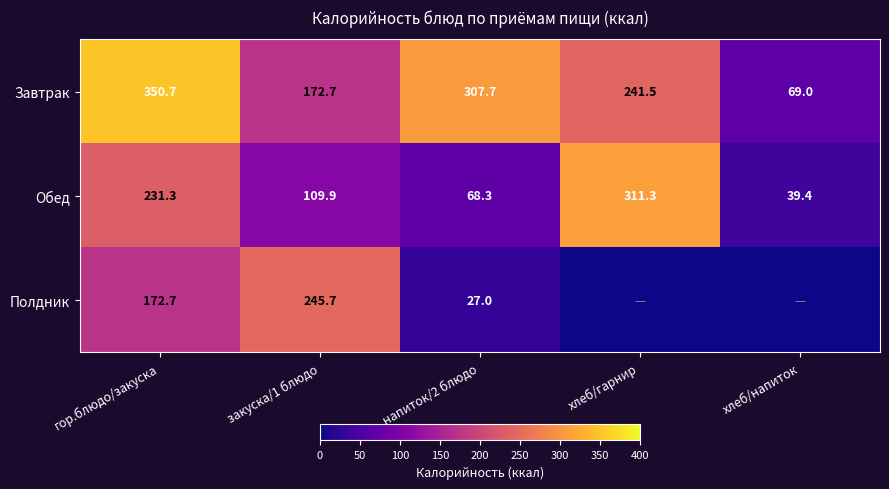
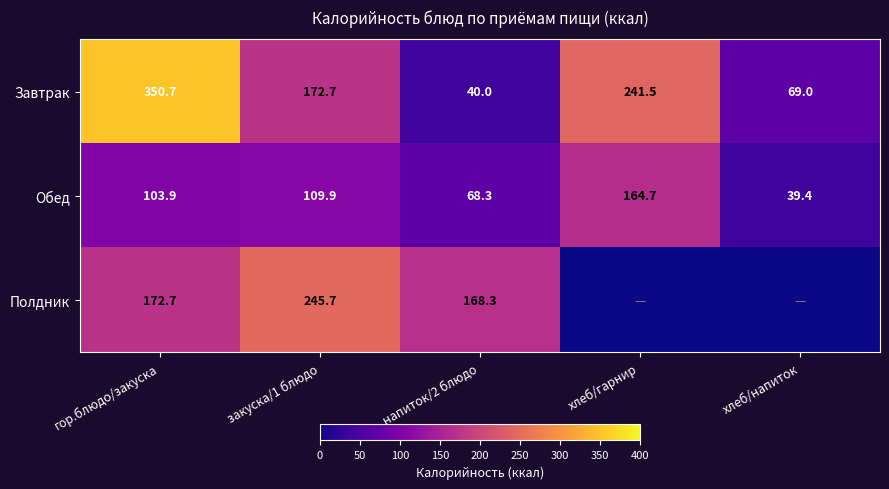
Завтрак, напиток/2 блюдо: 307.7 -> 40.0
Обед, гор.блюдо/закуска: 231.3 -> 103.9
Обед, хлеб/гарнир: 311.3 -> 164.7
Полдник, напиток/2 блюдо: 27.0 -> 168.3
